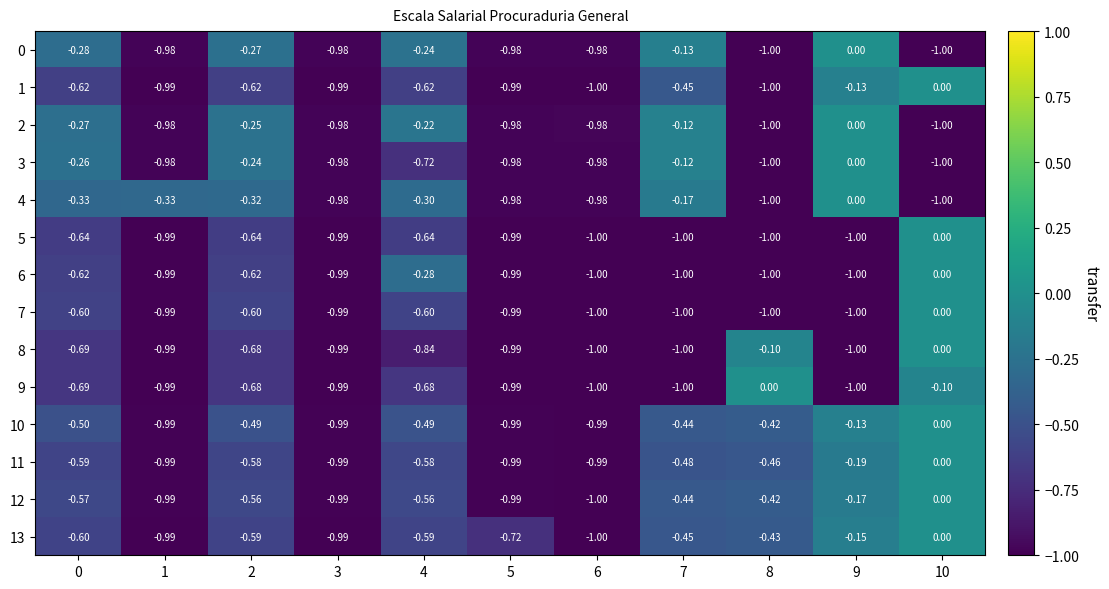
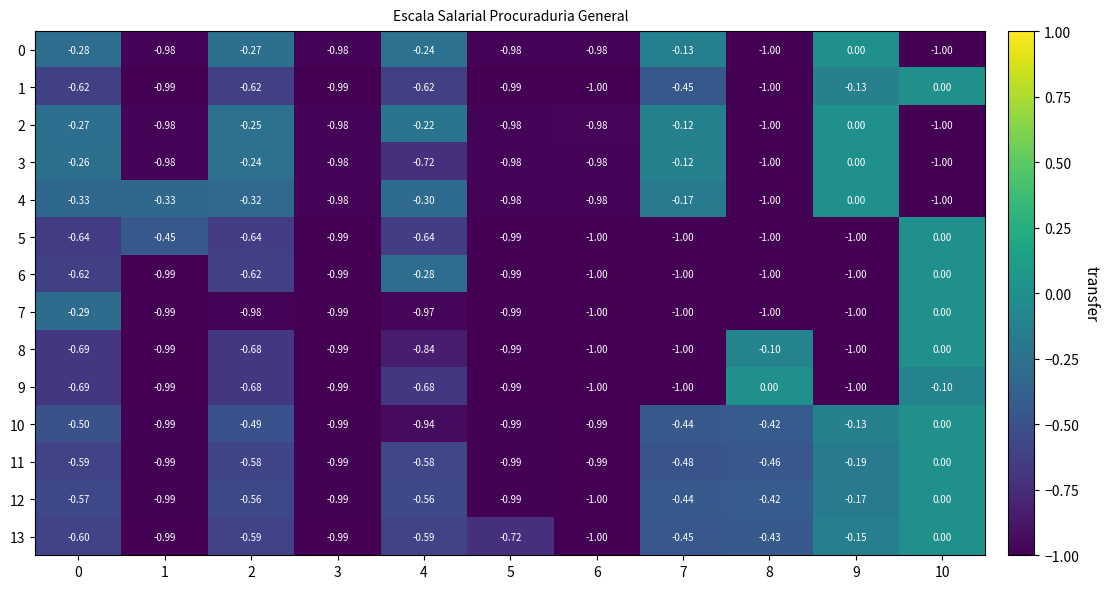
5, 1: -0.99 -> -0.45
7, 0: -0.60 -> -0.29
7, 2: -0.60 -> -0.98
7, 4: -0.60 -> -0.97
10, 4: -0.49 -> -0.94
